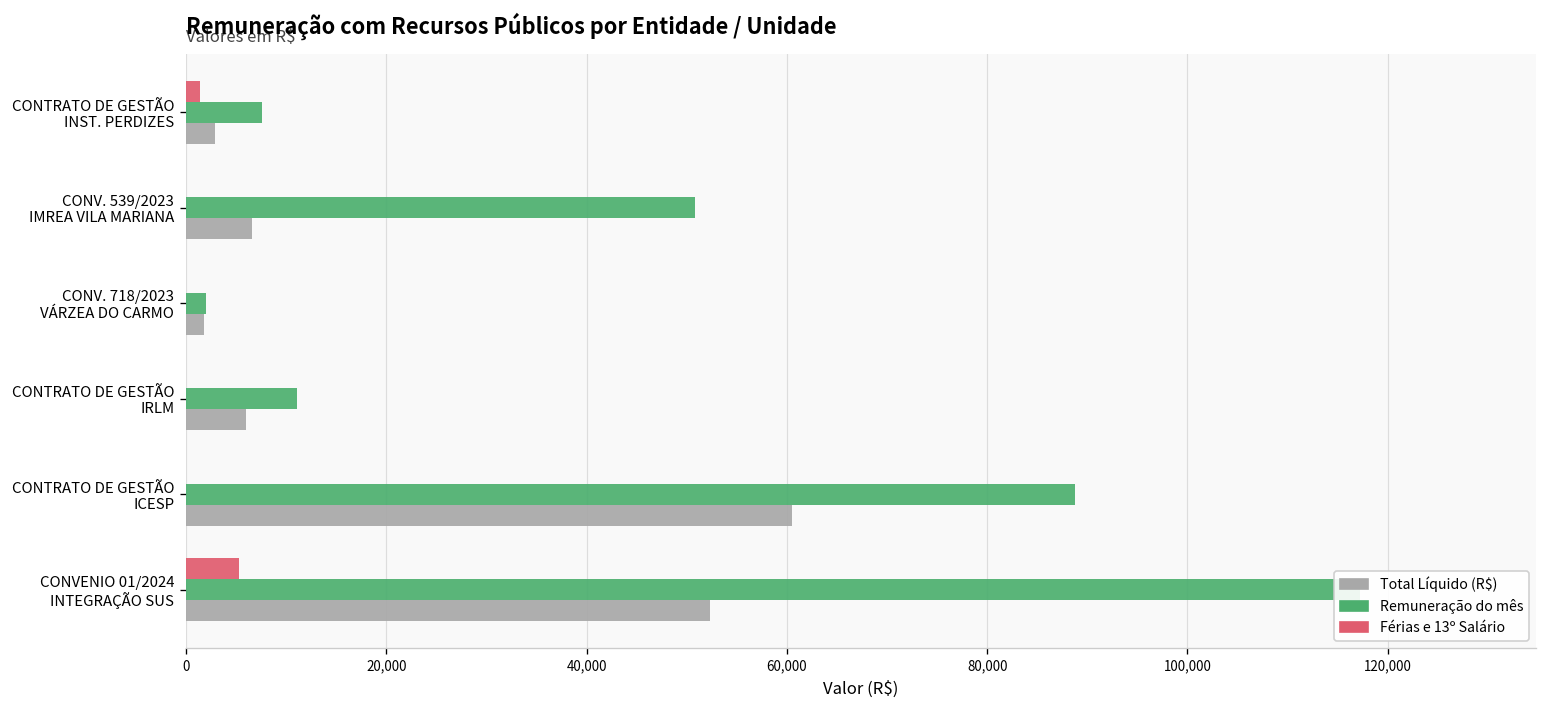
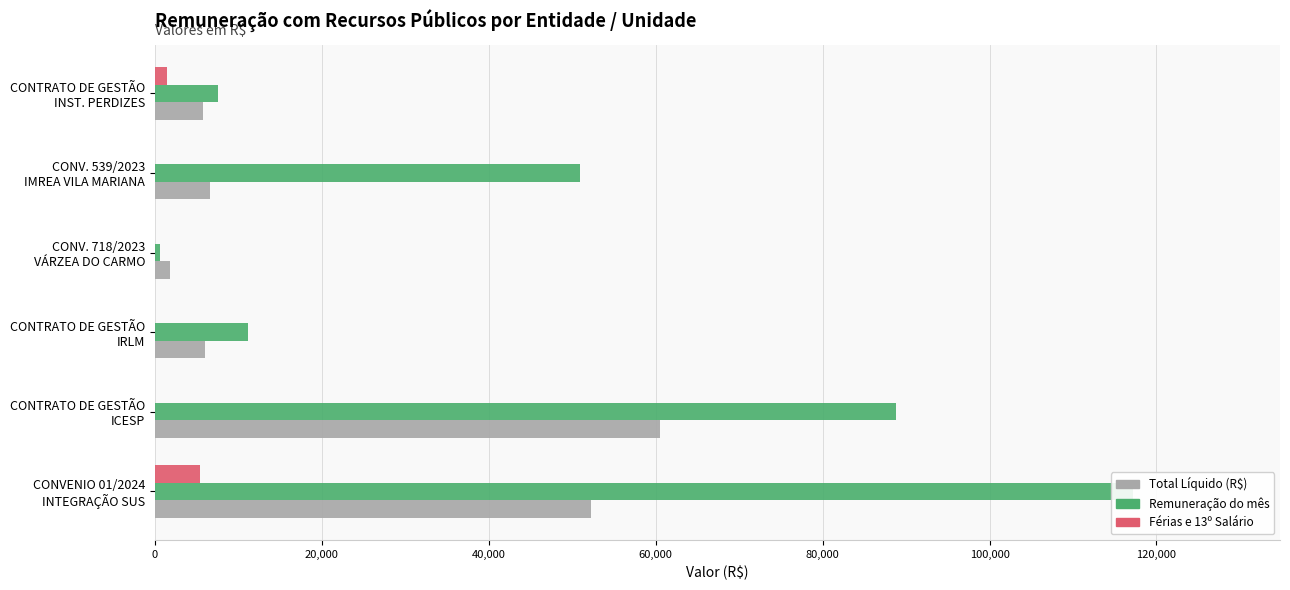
Total Líquido (R$), CONTRATO DE GESTÃO INST. PERDIZES: 3,000 -> 6,000
Remuneração do mês, CONV. 718/2023 VÁRZEA DO CARMO: 2,000 -> 1,000
